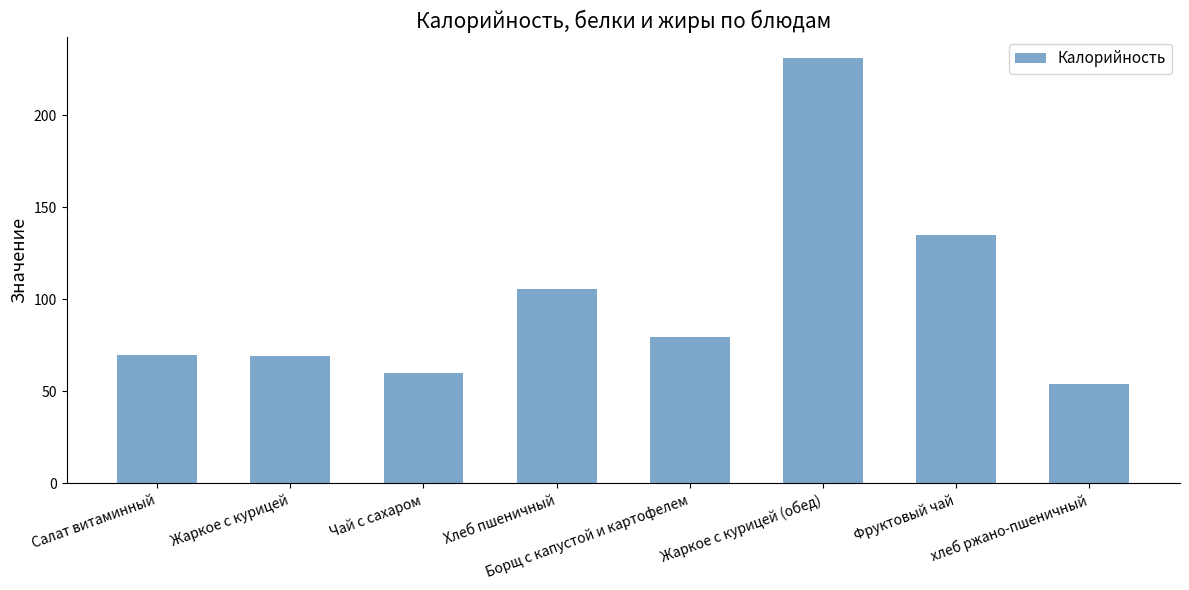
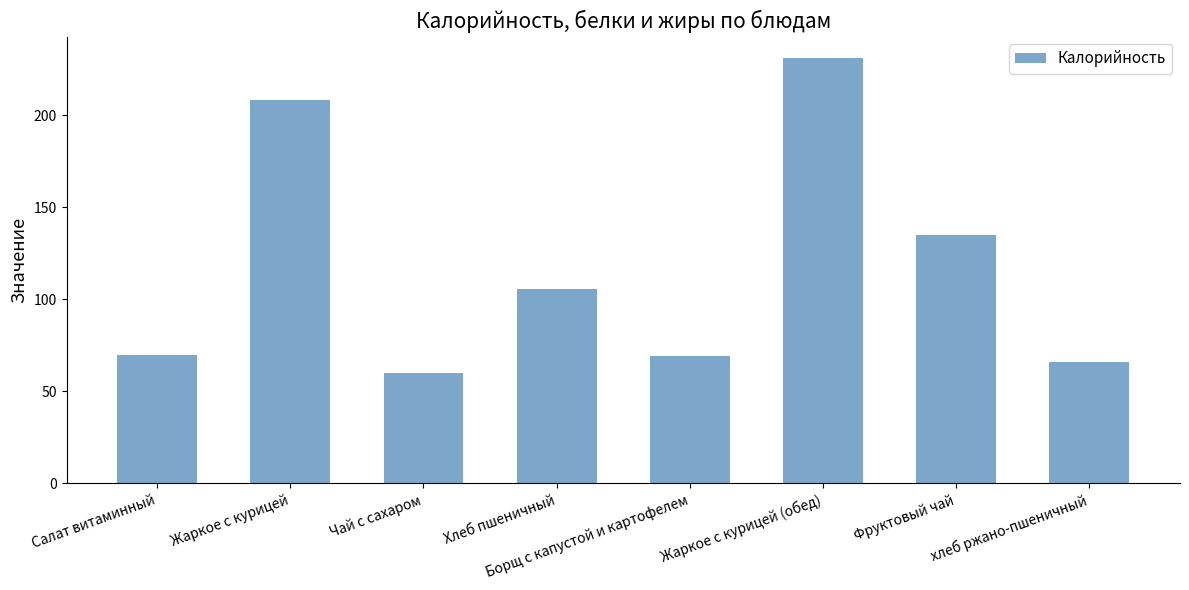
Жаркое с курицей: 69 -> 208
Борщ с капустой и картофелем: 80 -> 69
хлеб ржано-пшеничный: 54 -> 66
